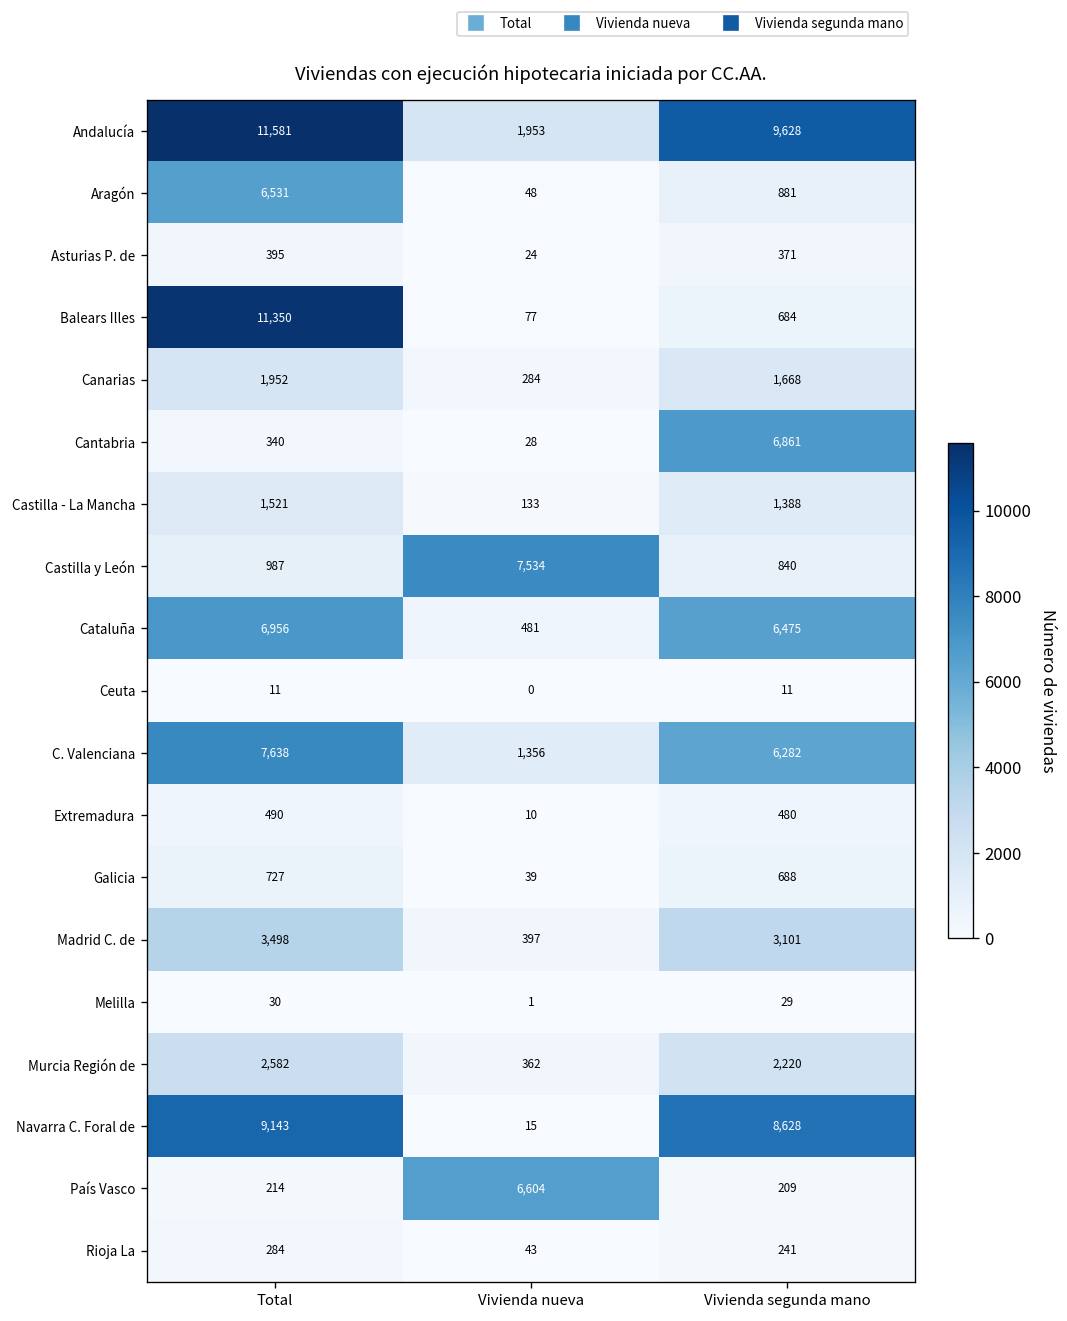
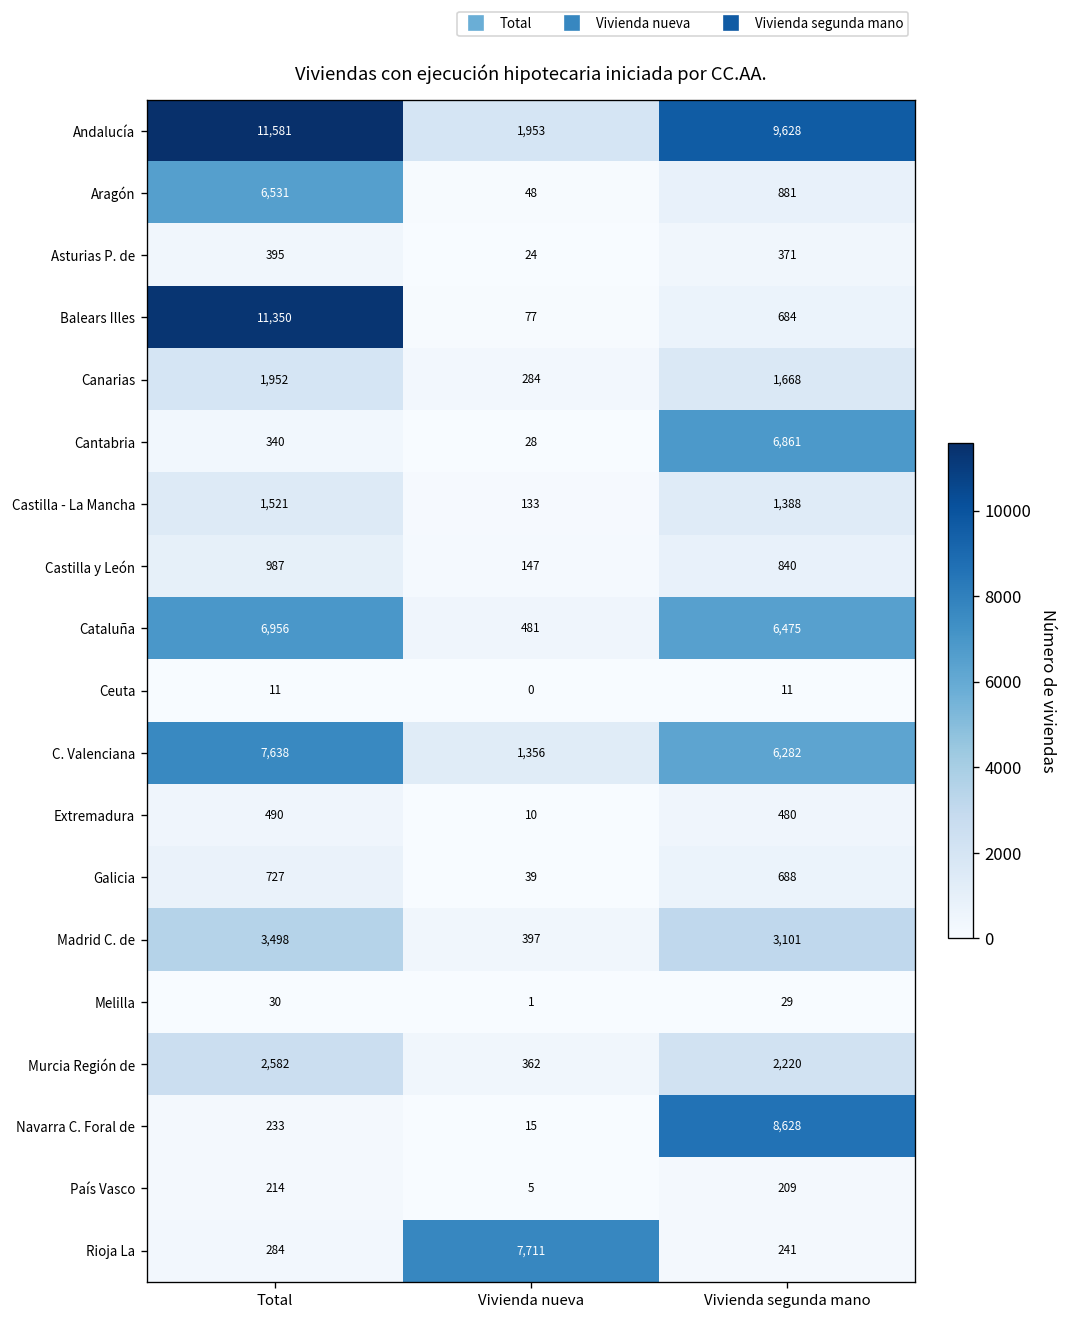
Castilla y León, Vivienda nueva: 7,534 -> 147
Navarra C. Foral de, Total: 9,143 -> 233
País Vasco, Vivienda nueva: 6,604 -> 5
Rioja La, Vivienda nueva: 43 -> 7,711
